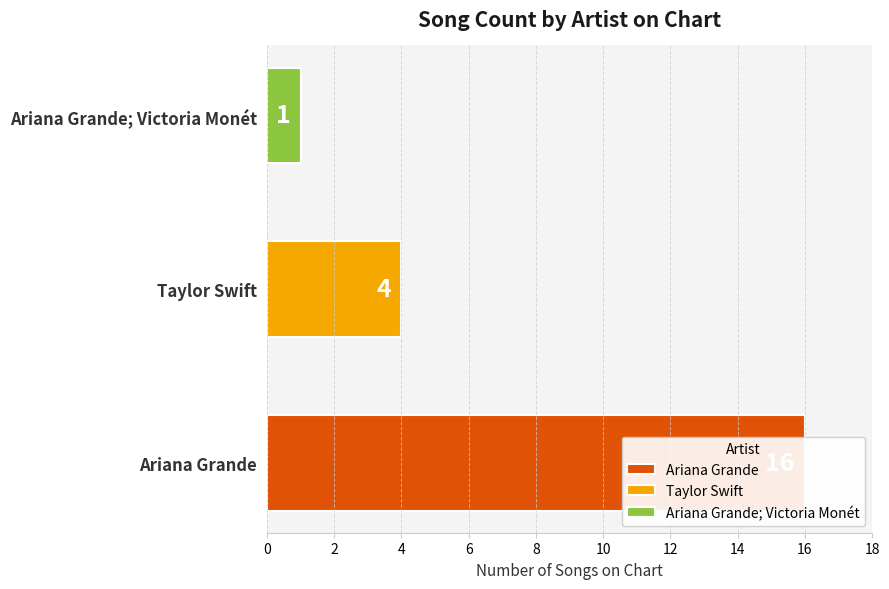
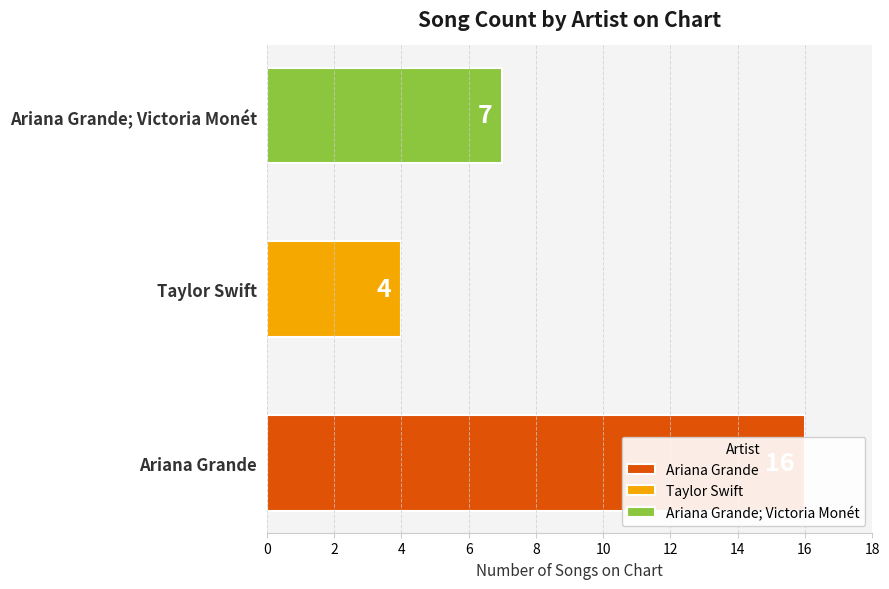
Ariana Grande; Victoria Monét, Ariana Grande; Victoria Monét: 1 -> 7
